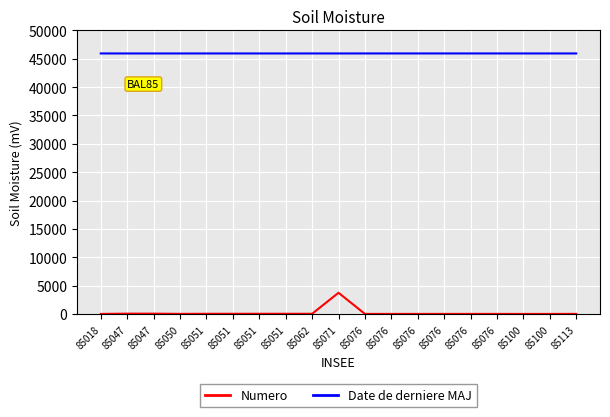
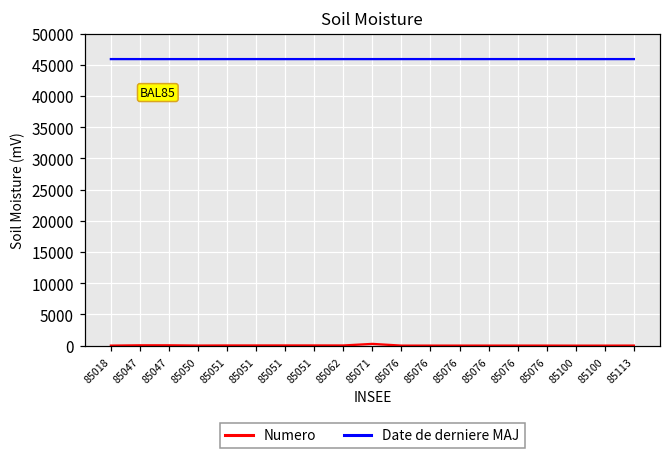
Numero, 85071: 4000 -> 0
